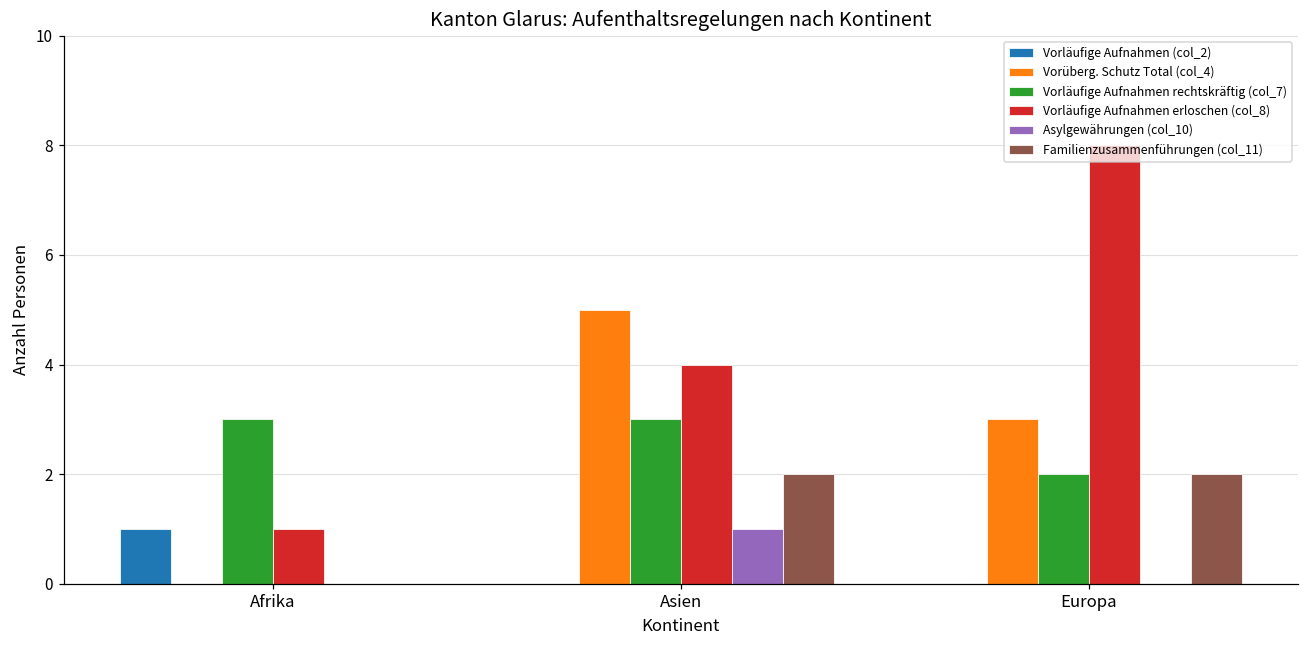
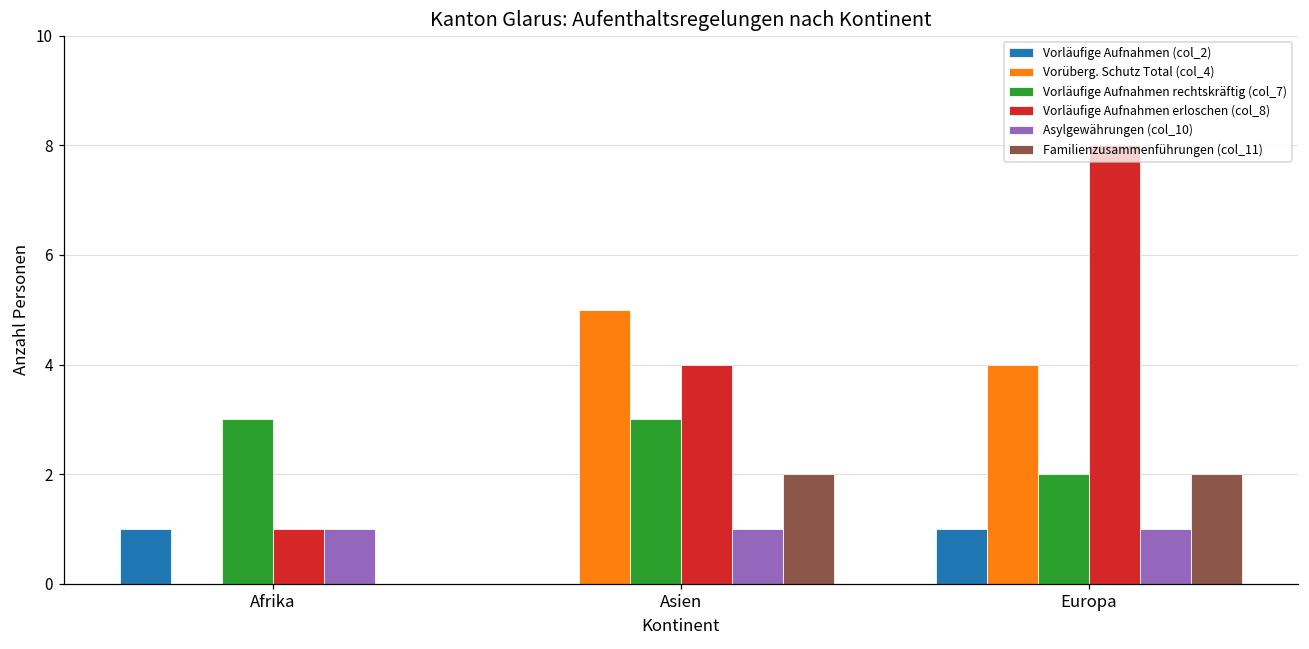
Asylgewährungen (col_10), Afrika: 0 -> 1
Vorläufige Aufnahmen (col_2), Europa: 0 -> 1
Vorüberg. Schutz Total (col_4), Europa: 3 -> 4
Asylgewährungen (col_10), Europa: 0 -> 1
